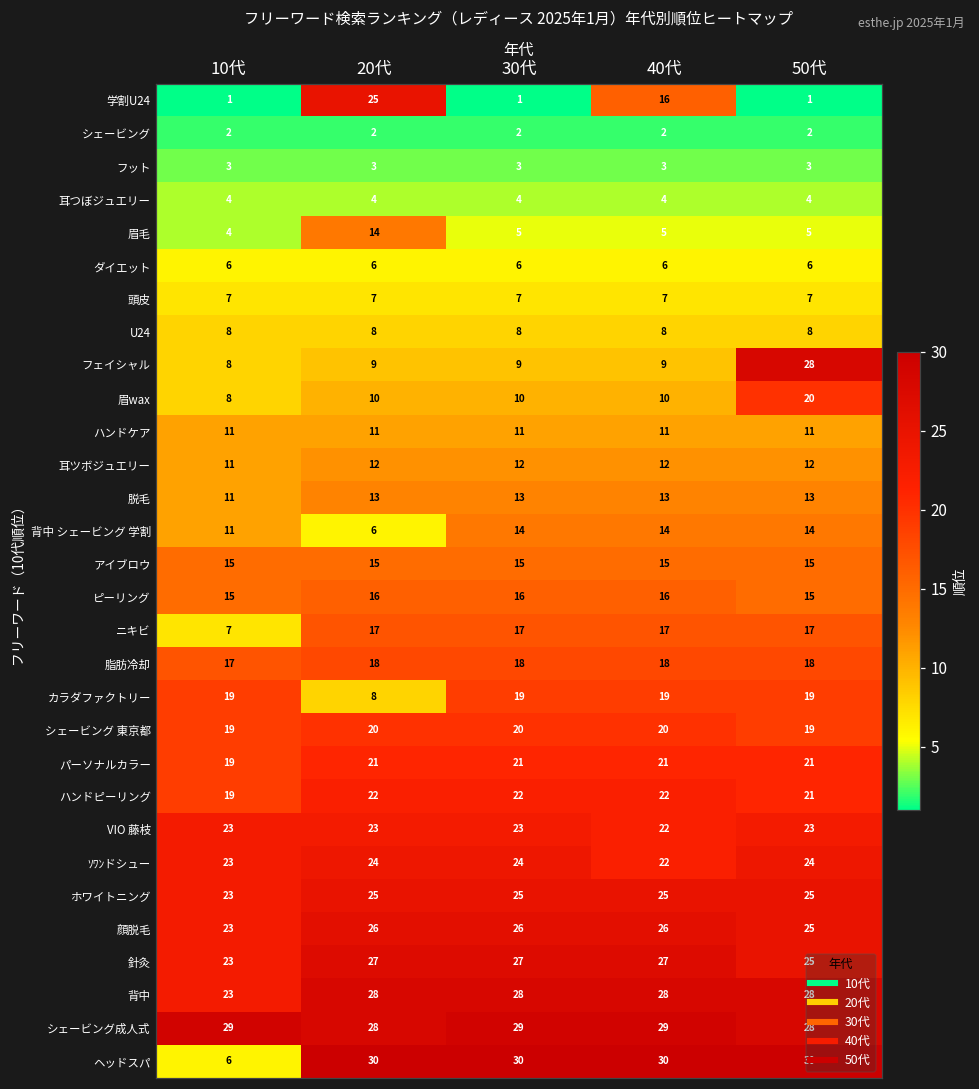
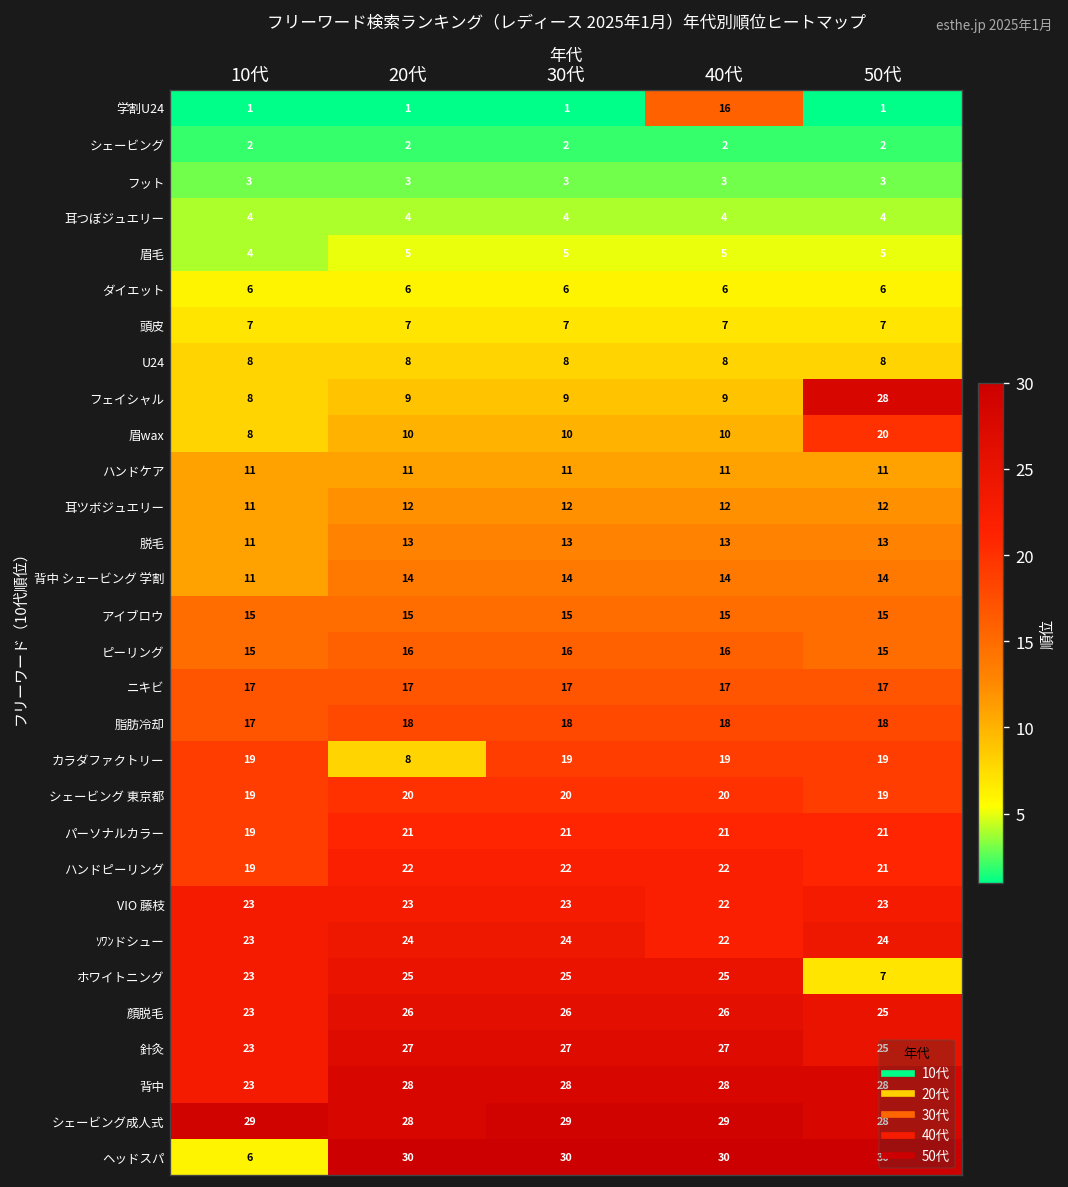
学割U24, 20代: 25 -> 1
眉毛, 20代: 14 -> 5
背中 シェービング 学割, 20代: 6 -> 14
ニキビ, 10代: 7 -> 17
ホワイトニング, 50代: 25 -> 7
